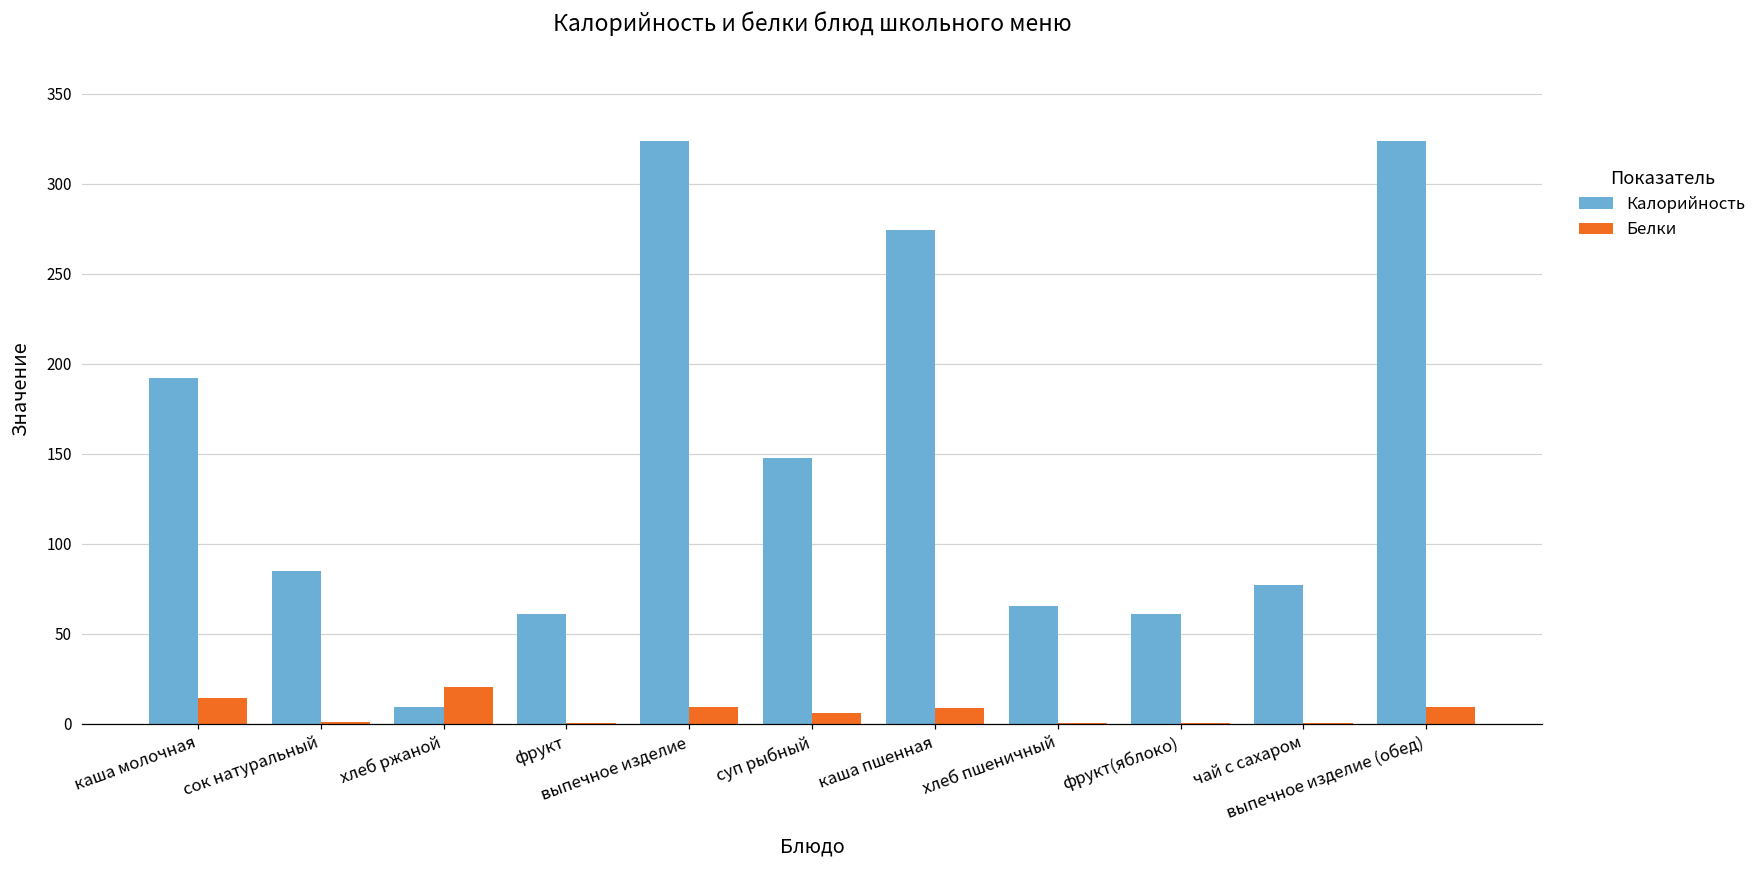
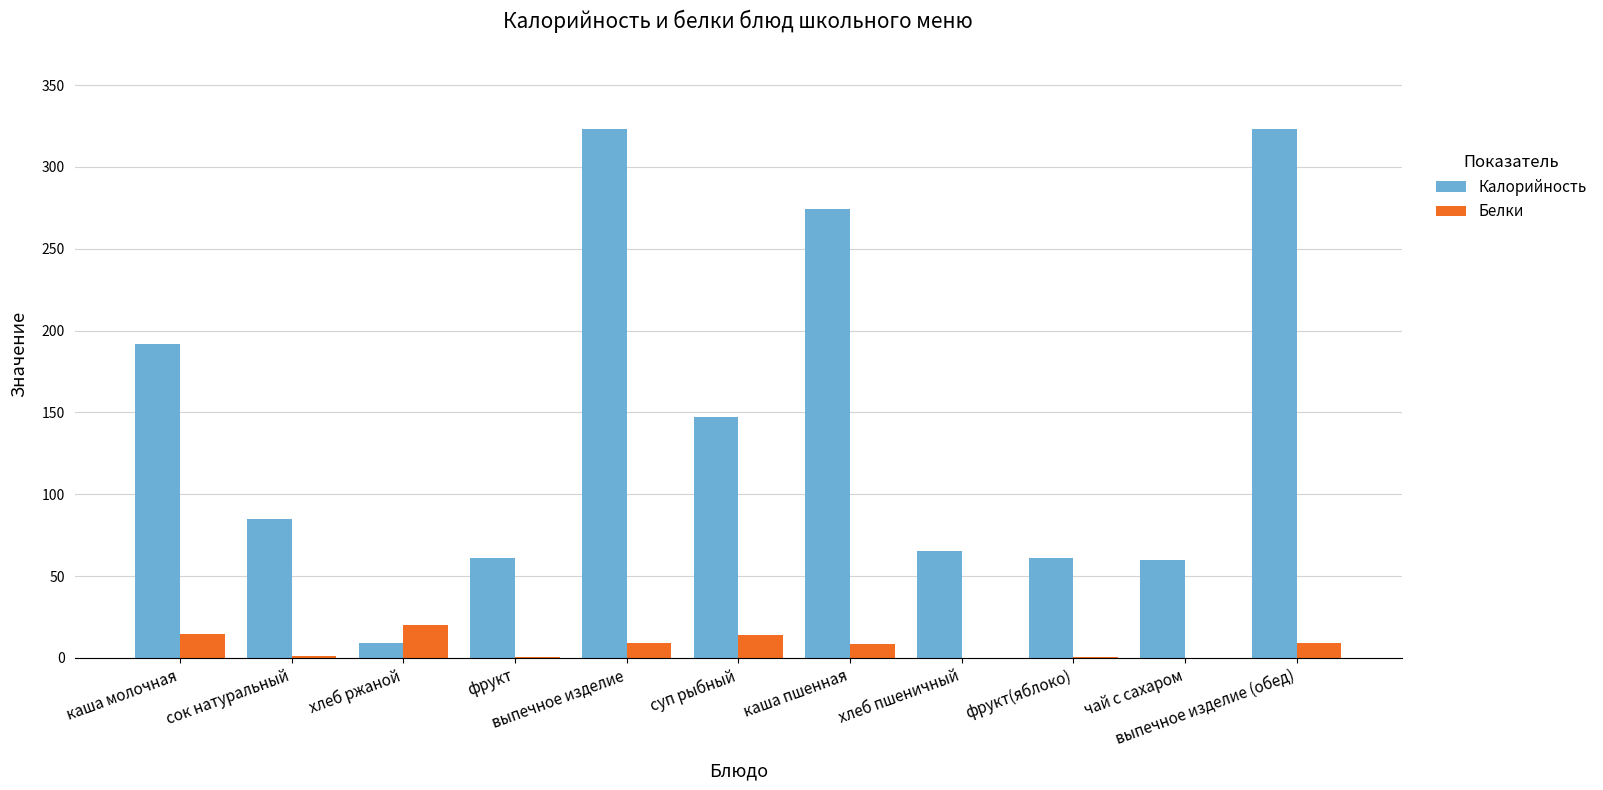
Белки, суп рыбный: 6 -> 14
Калорийность, чай с сахаром: 77 -> 60
